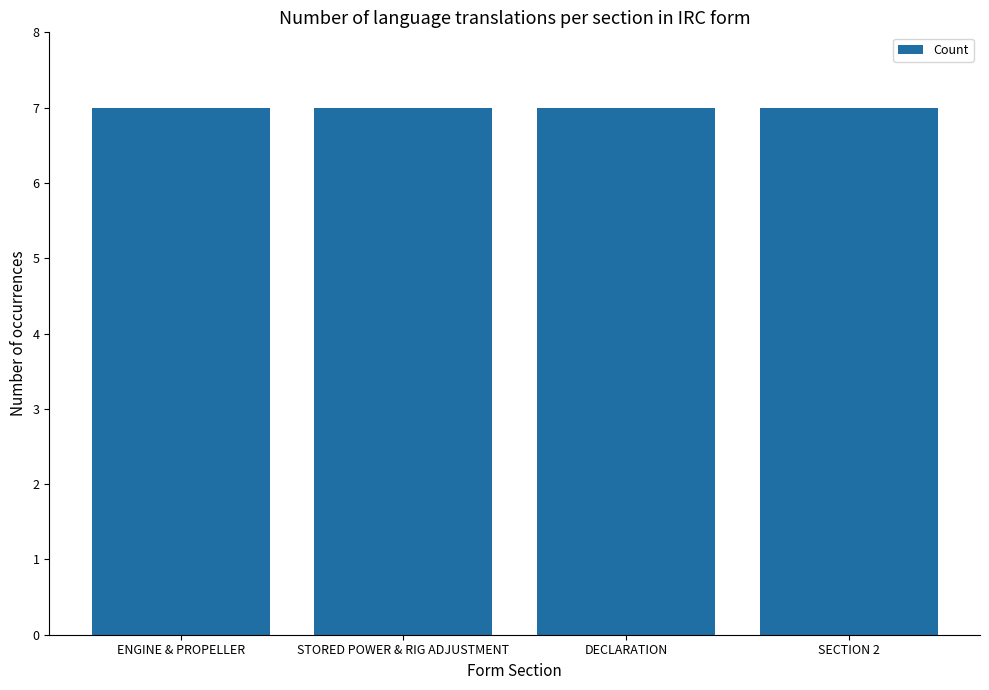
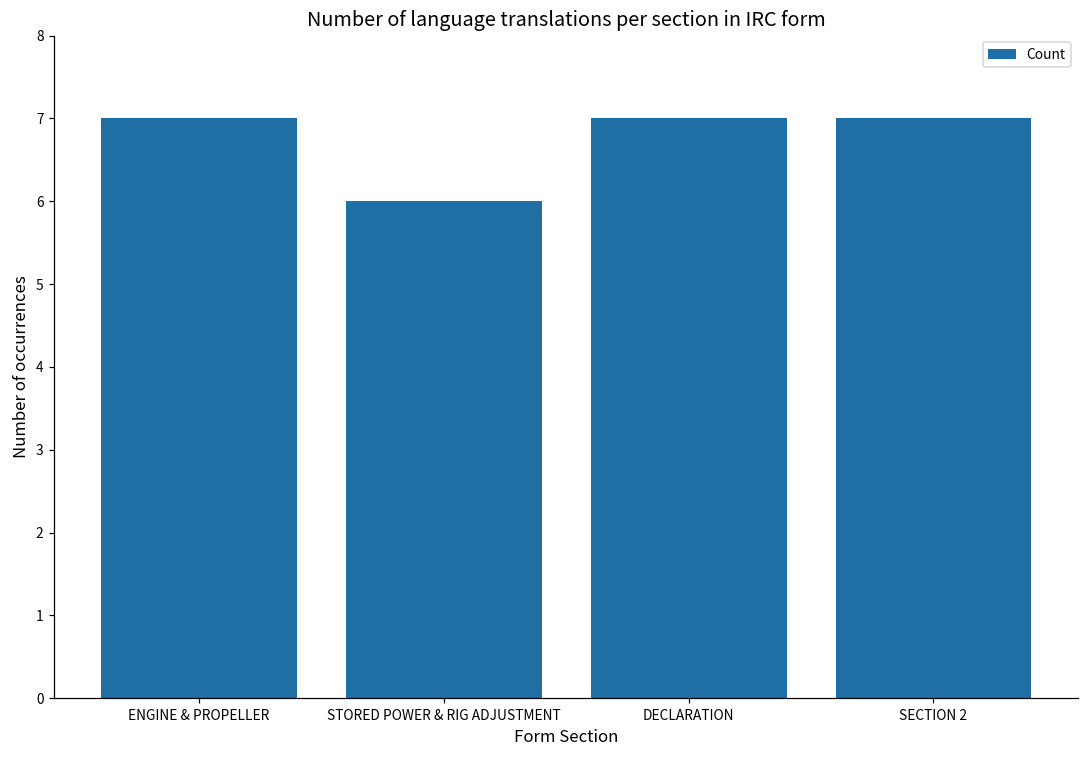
STORED POWER & RIG ADJUSTMENT: 7 -> 6
